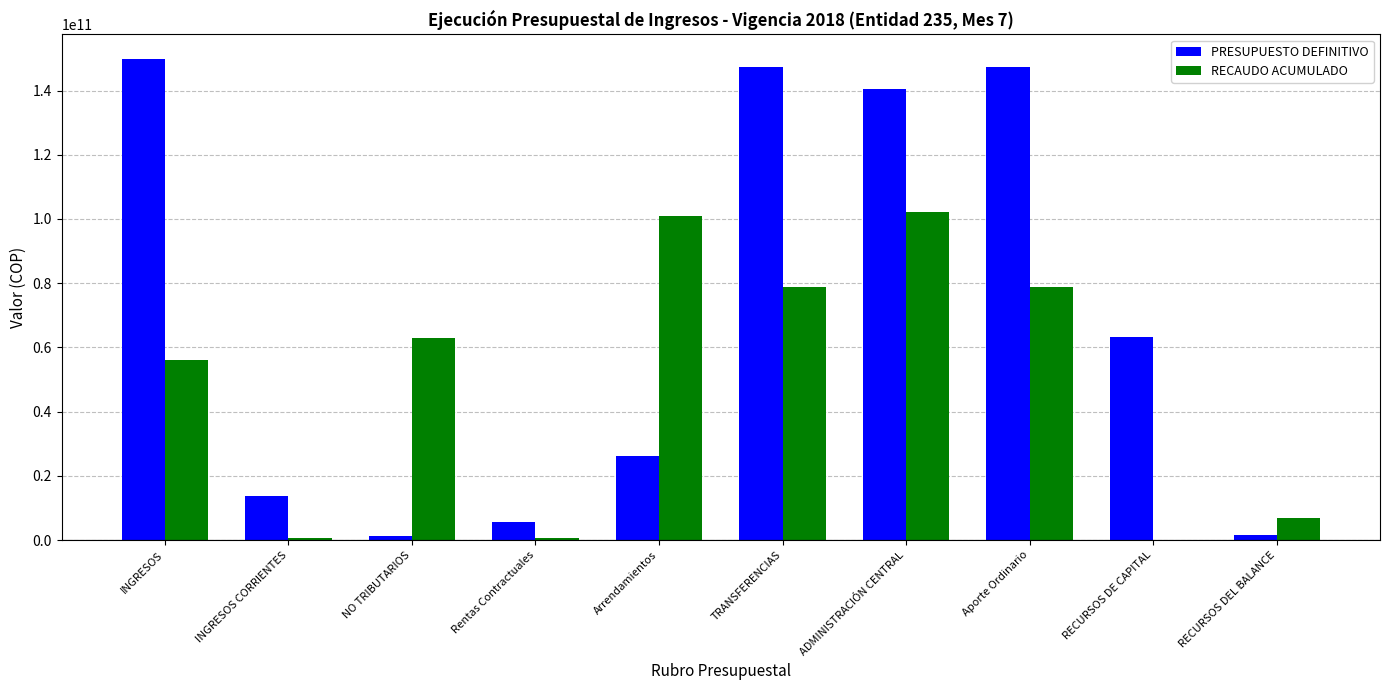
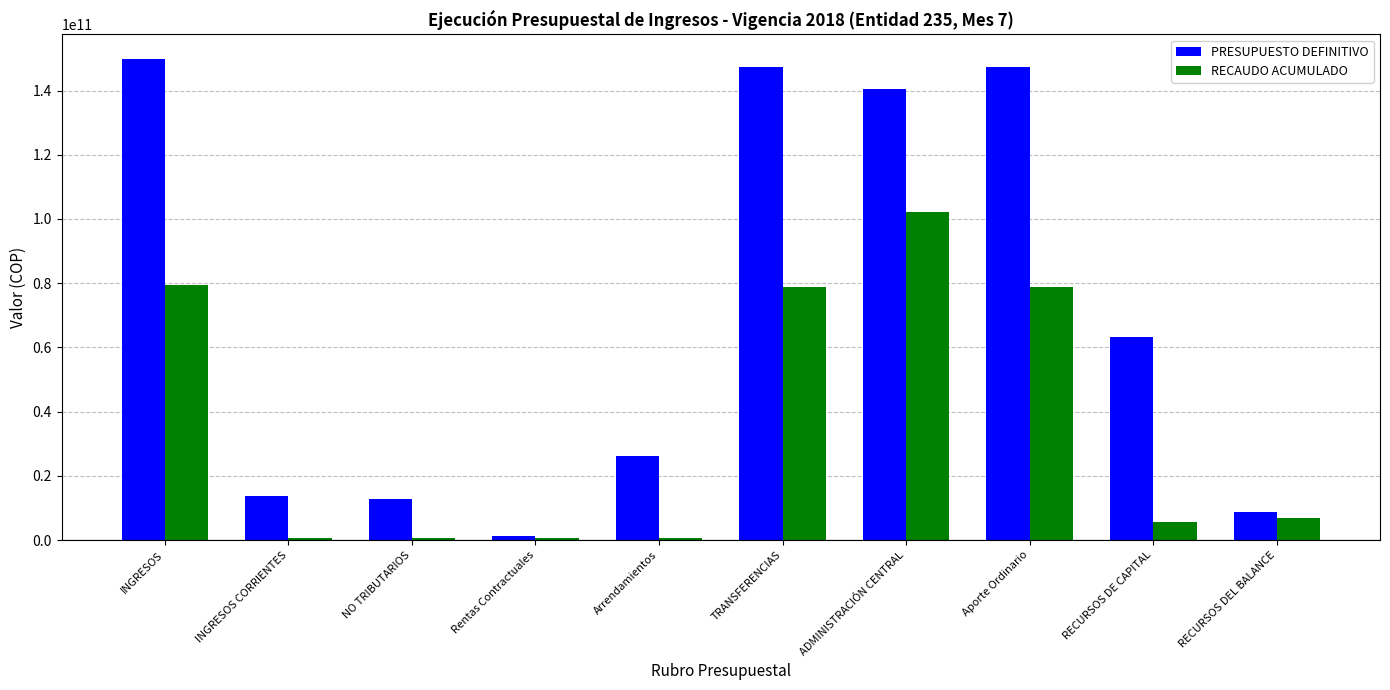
RECAUDO ACUMULADO, INGRESOS: 56000000000 -> 79000000000
PRESUPUESTO DEFINITIVO, NO TRIBUTARIOS: 1000000000 -> 13000000000
RECAUDO ACUMULADO, NO TRIBUTARIOS: 63000000000 -> 1000000000
PRESUPUESTO DEFINITIVO, Rentas Contractuales: 6000000000 -> 1000000000
RECAUDO ACUMULADO, Arrendamientos: 101000000000 -> 1000000000
RECAUDO ACUMULADO, RECURSOS DE CAPITAL: 0 -> 6000000000
PRESUPUESTO DEFINITIVO, RECURSOS DEL BALANCE: 2000000000 -> 9000000000
